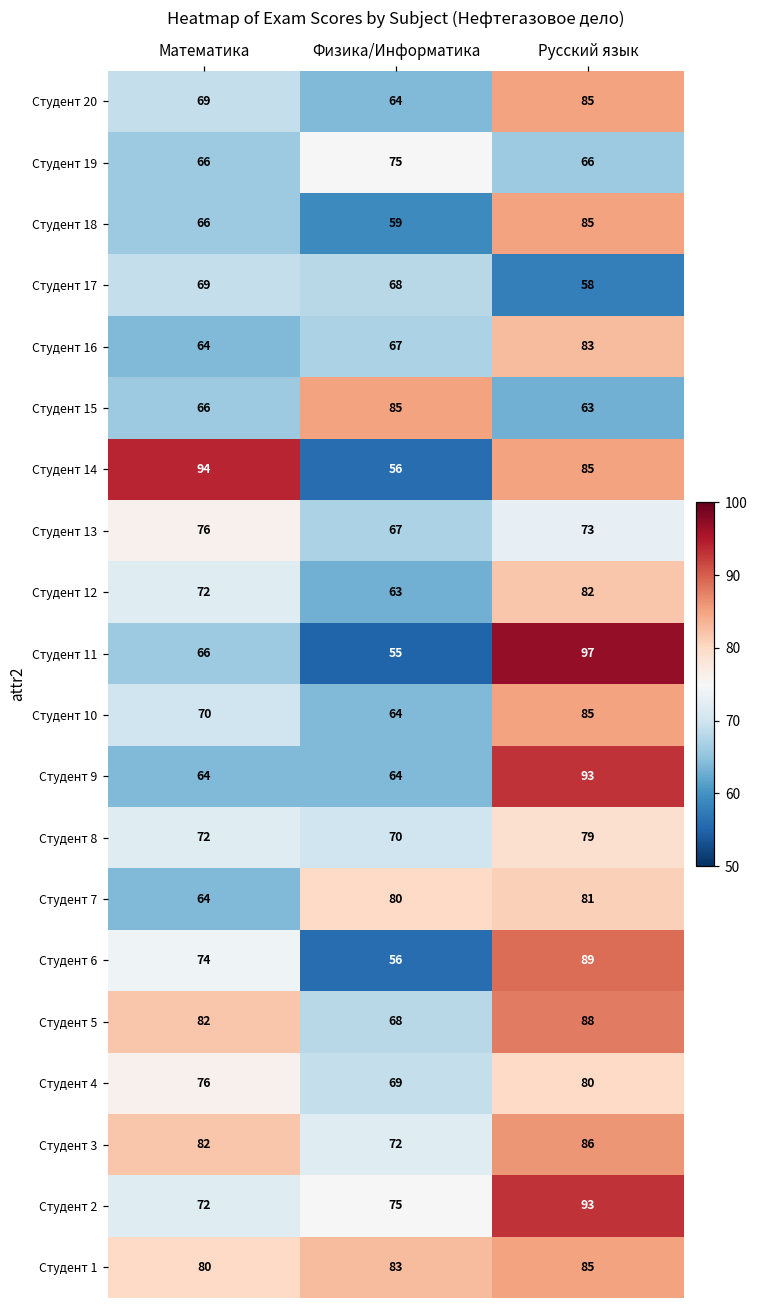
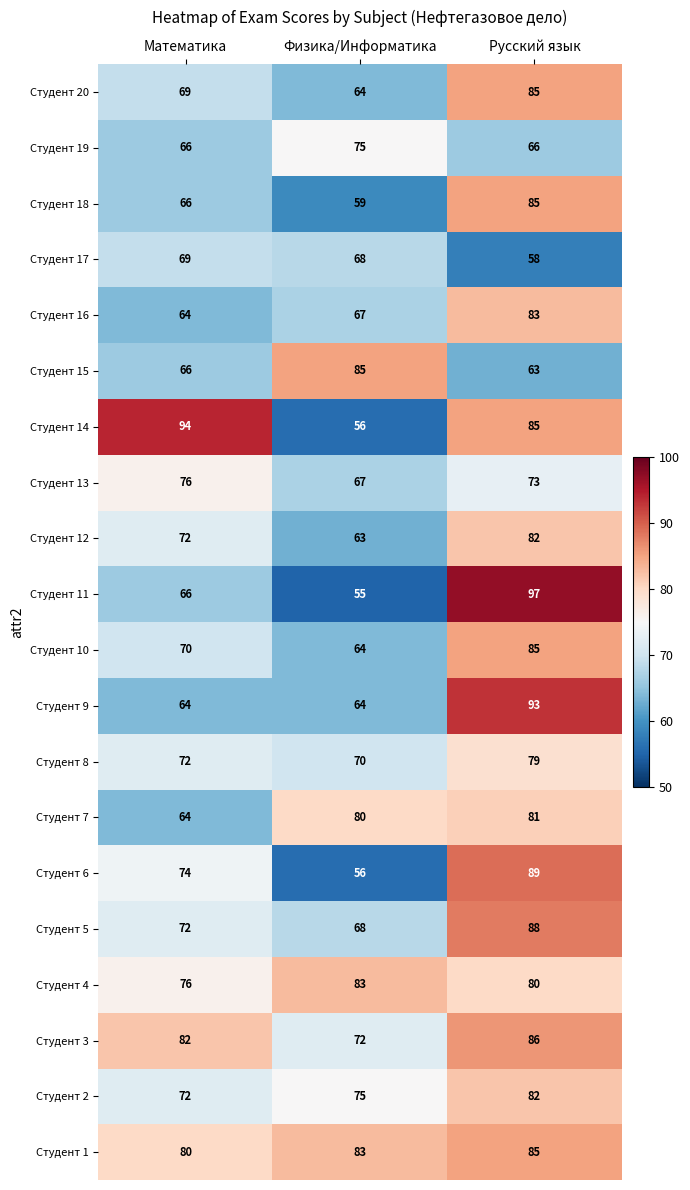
Студент 5, Математика: 82 -> 72
Студент 4, Физика/Информатика: 69 -> 83
Студент 2, Русский язык: 93 -> 82
